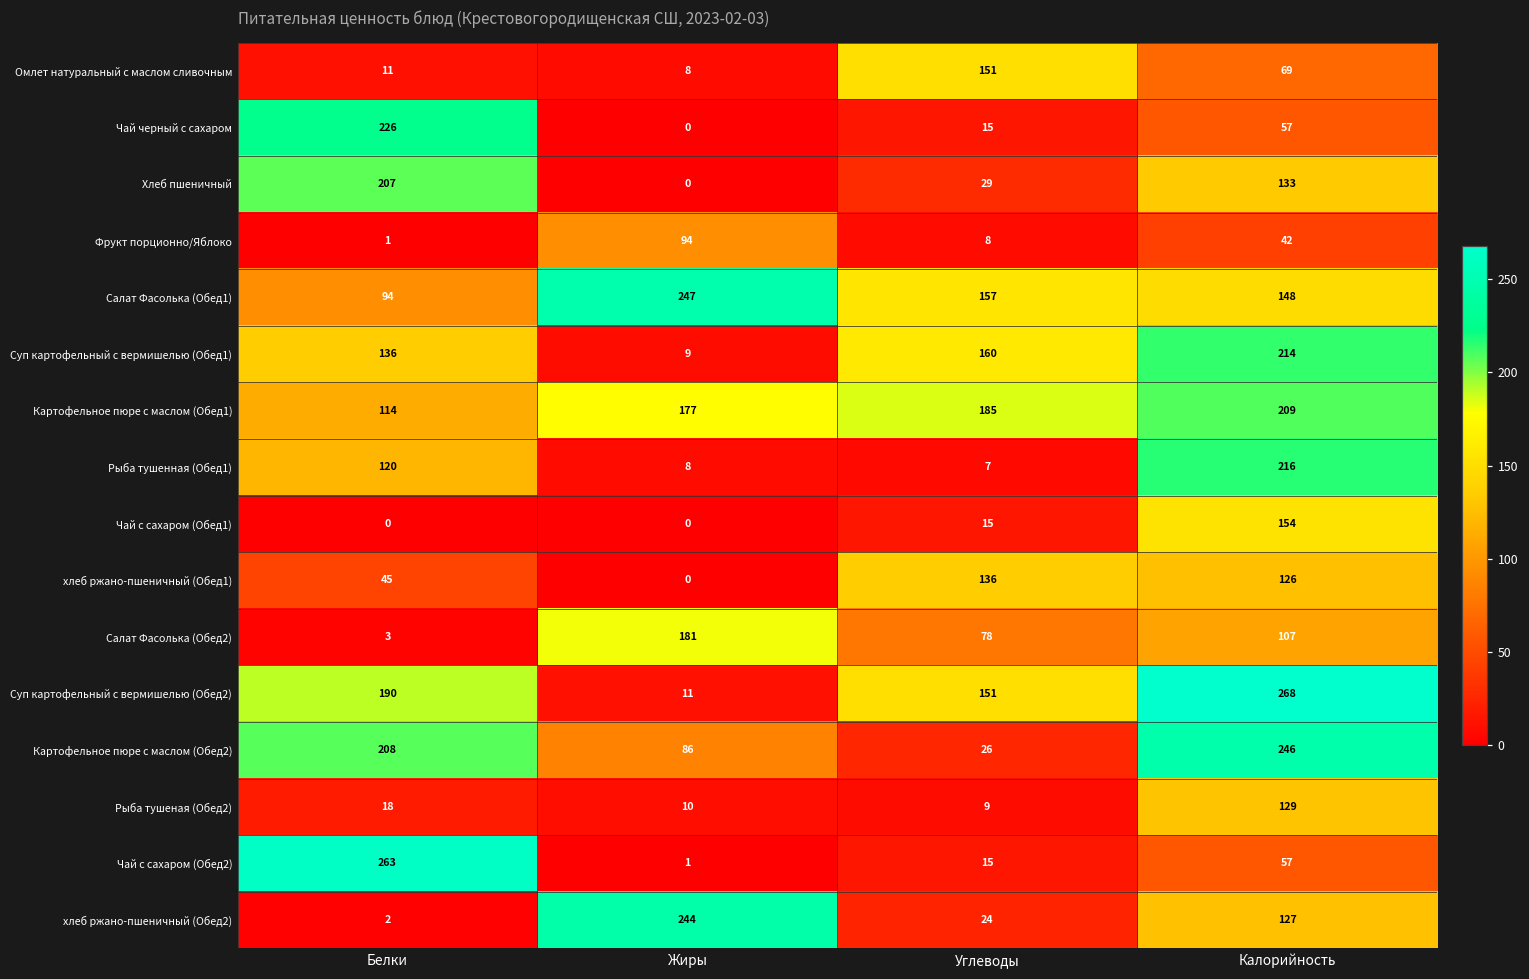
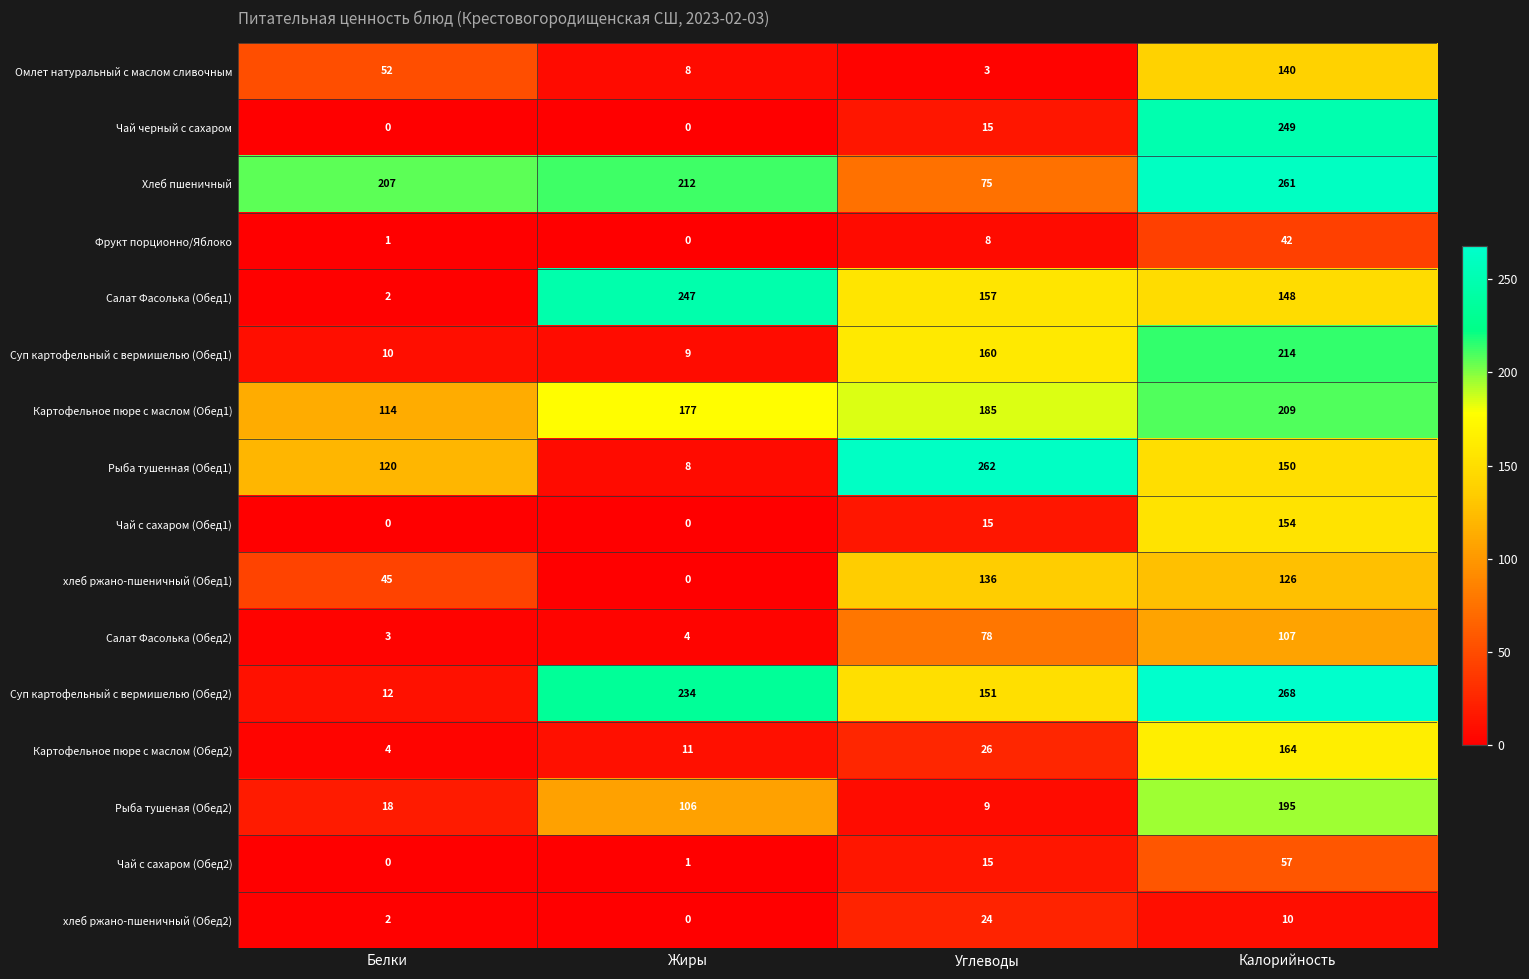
Омлет натуральный с маслом сливочным, Белки: 11 -> 52
Омлет натуральный с маслом сливочным, Углеводы: 151 -> 3
Омлет натуральный с маслом сливочным, Калорийность: 69 -> 140
Чай черный с сахаром, Белки: 226 -> 0
Чай черный с сахаром, Калорийность: 57 -> 249
Хлеб пшеничный, Жиры: 0 -> 212
Хлеб пшеничный, Углеводы: 29 -> 75
Хлеб пшеничный, Калорийность: 133 -> 261
Фрукт порционно/Яблоко, Жиры: 94 -> 0
Салат Фасолька (Обед1), Белки: 94 -> 2
Суп картофельный с вермишелью (Обед1), Белки: 136 -> 10
Рыба тушенная (Обед1), Углеводы: 7 -> 262
Рыба тушенная (Обед1), Калорийность: 216 -> 150
Салат Фасолька (Обед2), Жиры: 181 -> 4
Суп картофельный с вермишелью (Обед2), Белки: 190 -> 12
Суп картофельный с вермишелью (Обед2), Жиры: 11 -> 234
Картофельное пюре с маслом (Обед2), Белки: 208 -> 4
Картофельное пюре с маслом (Обед2), Жиры: 86 -> 11
Картофельное пюре с маслом (Обед2), Калорийность: 246 -> 164
Рыба тушеная (Обед2), Жиры: 10 -> 106
Рыба тушеная (Обед2), Калорийность: 129 -> 195
Чай с сахаром (Обед2), Белки: 263 -> 0
хлеб ржано-пшеничный (Обед2), Жиры: 244 -> 0
хлеб ржано-пшеничный (Обед2), Калорийность: 127 -> 10
